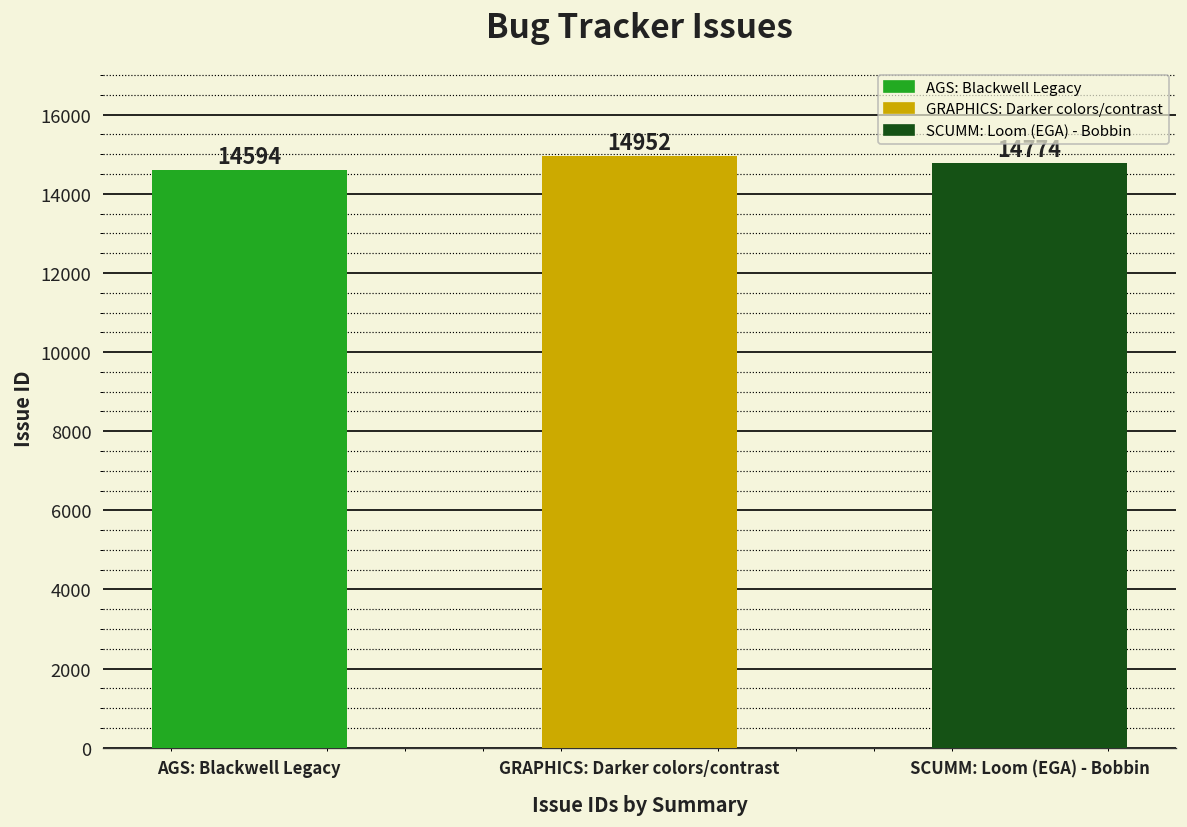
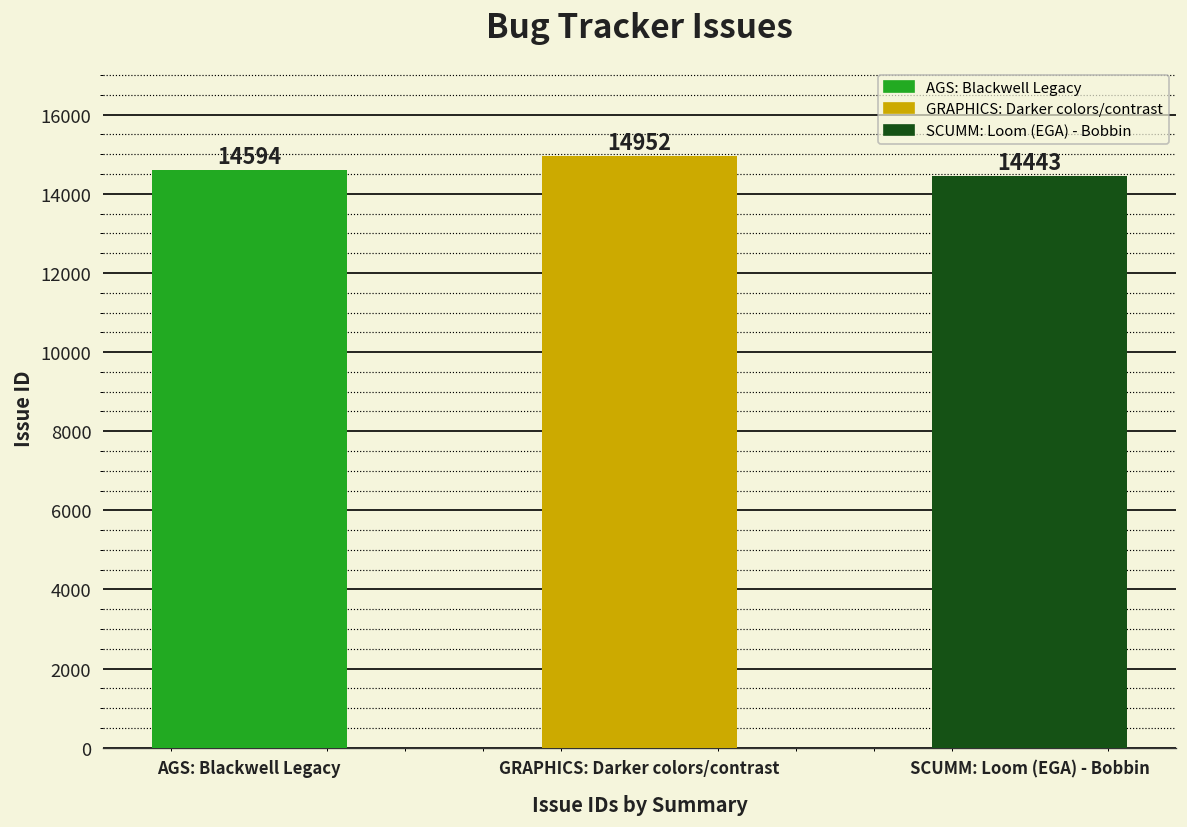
SCUMM: Loom (EGA) - Bobbin: 14800 -> 14400
